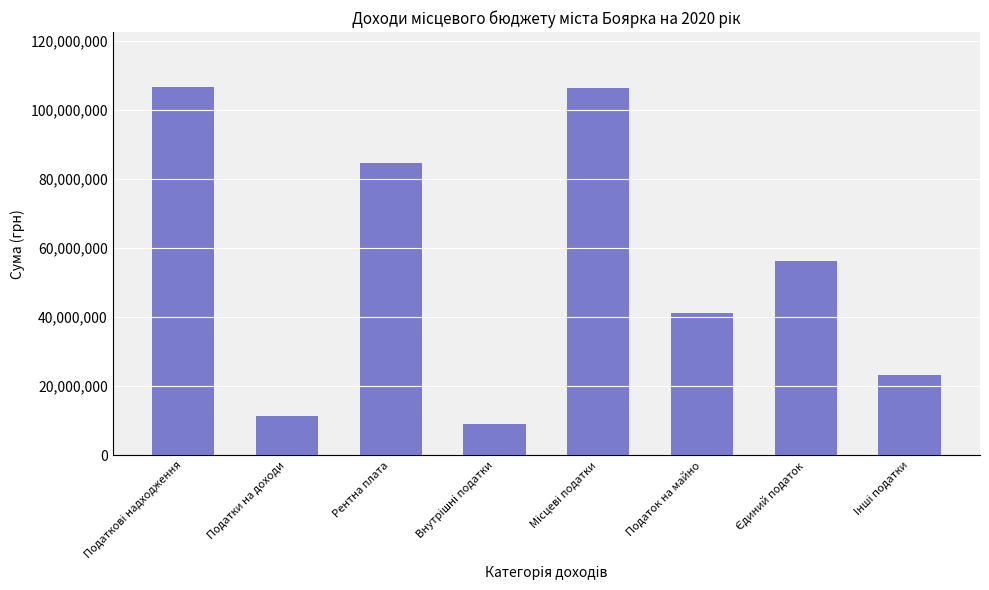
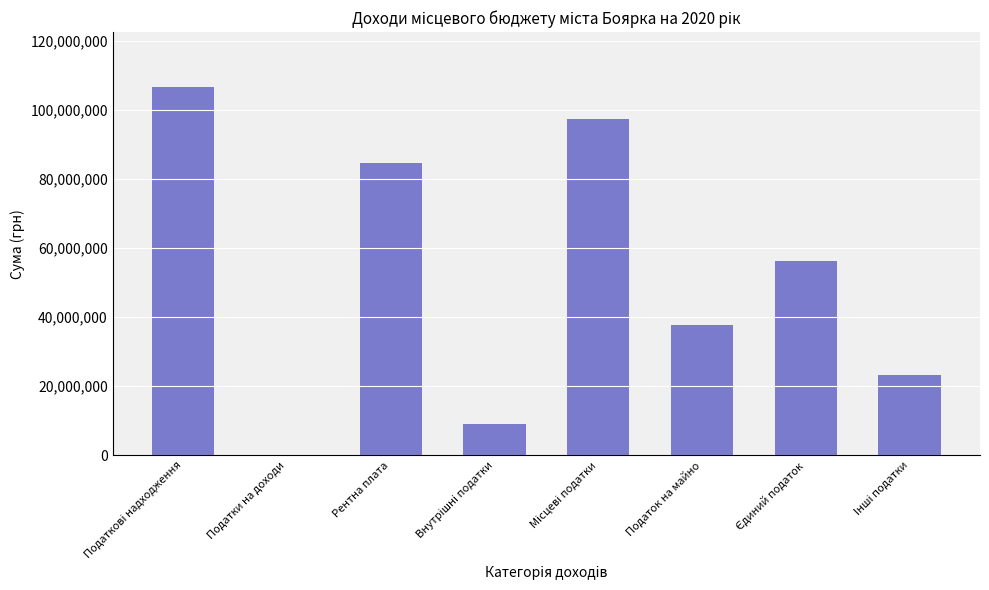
Податки на доходи: 11,000,000 -> 0
Місцеві податки: 106,000,000 -> 97,000,000
Податок на майно: 41,000,000 -> 38,000,000
